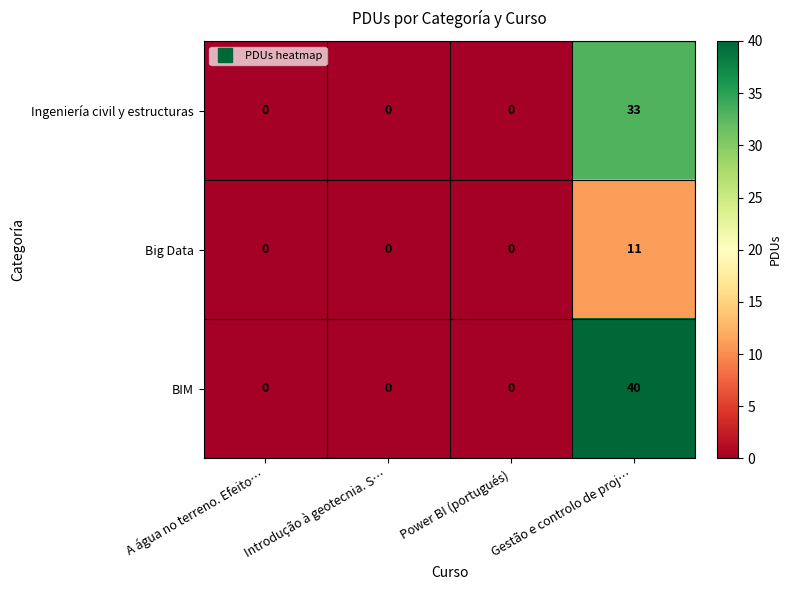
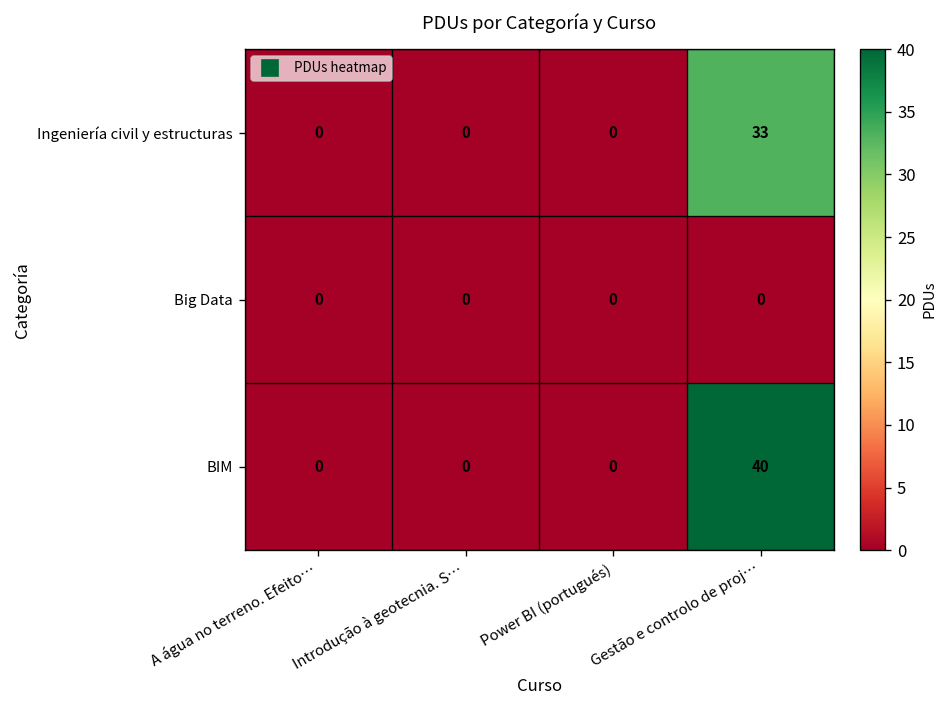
Big Data, Gestão e controlo de proj…: 11 -> 0
